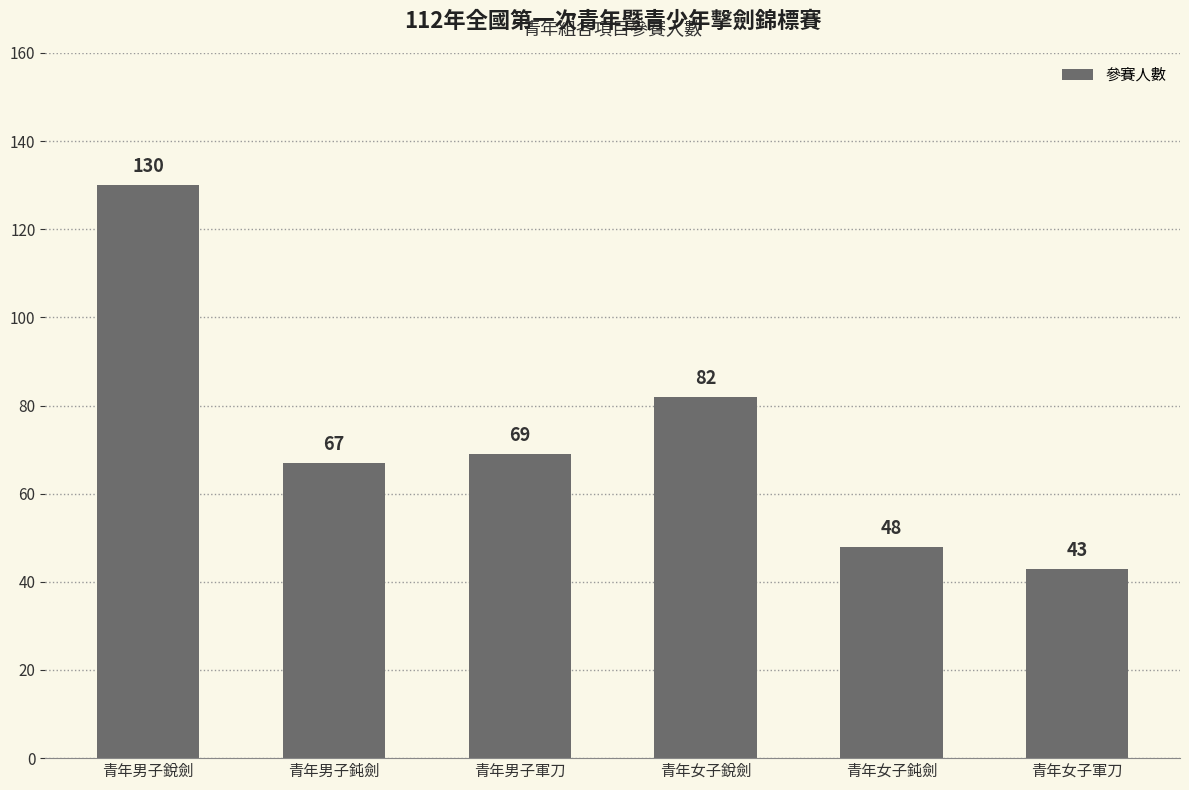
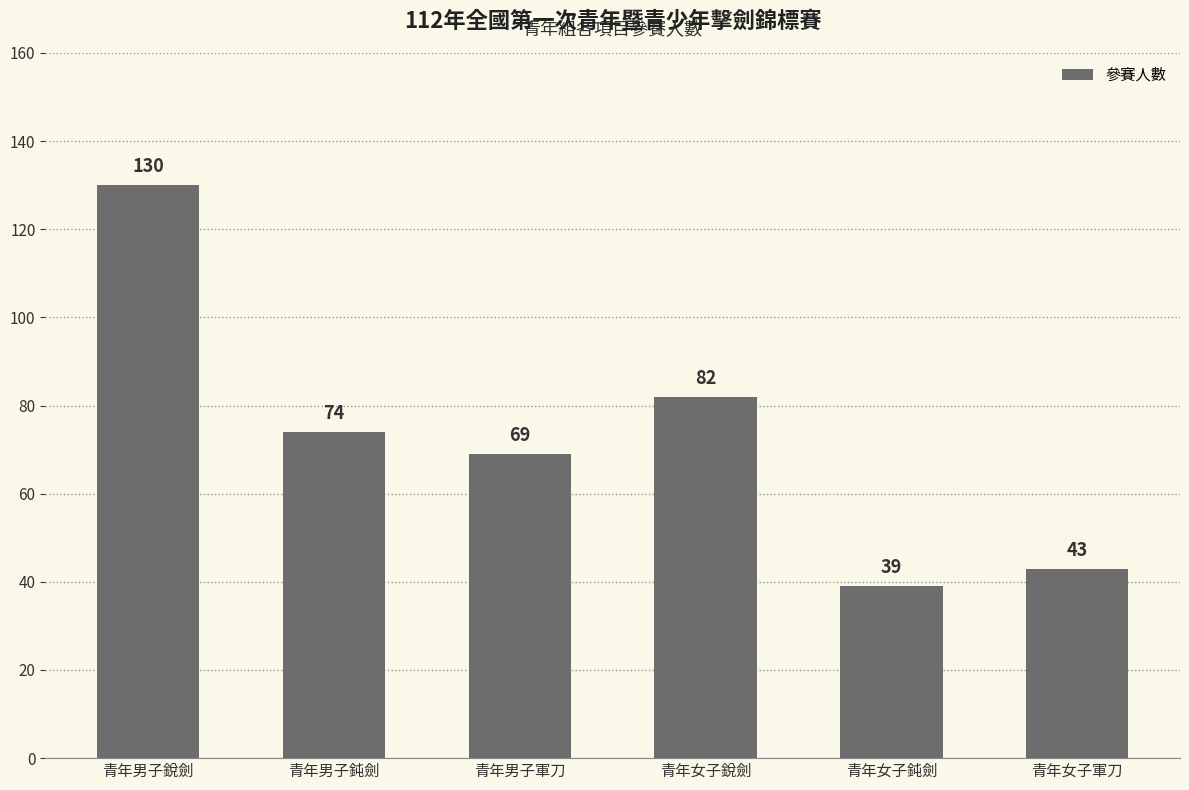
青年男子鈍劍: 67 -> 74
青年女子鈍劍: 48 -> 39
